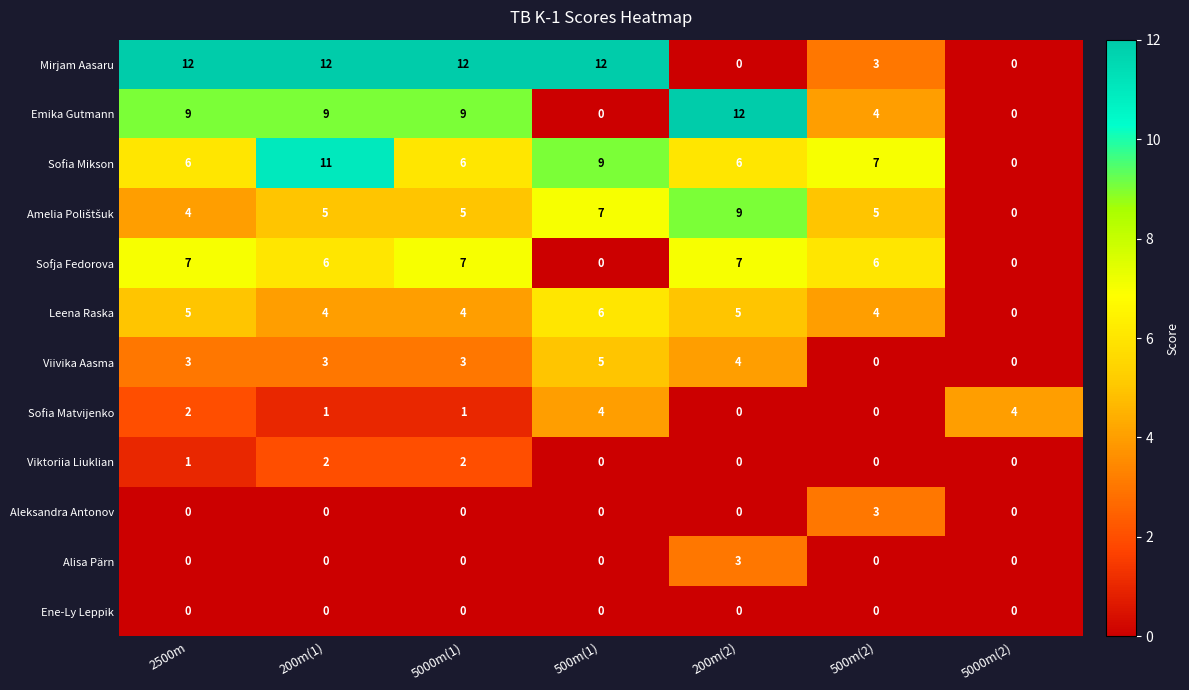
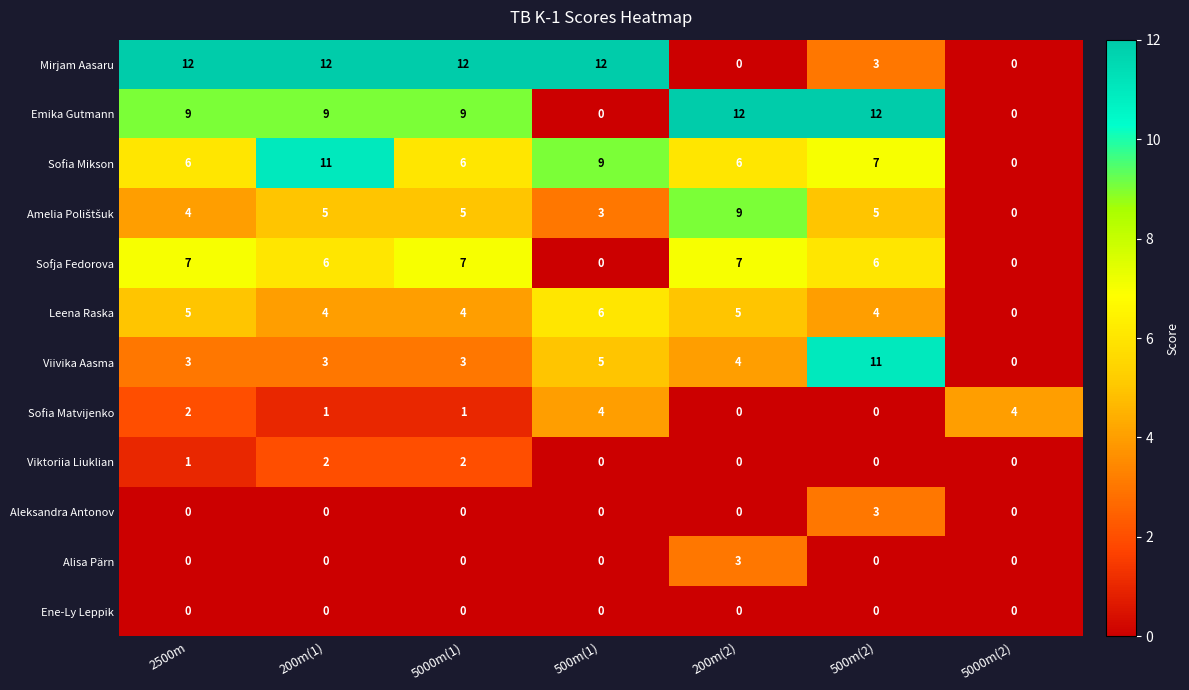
Emika Gutmann, 500m(2): 4 -> 12
Amelia Polištšuk, 500m(1): 7 -> 3
Viivika Aasma, 500m(2): 0 -> 11
